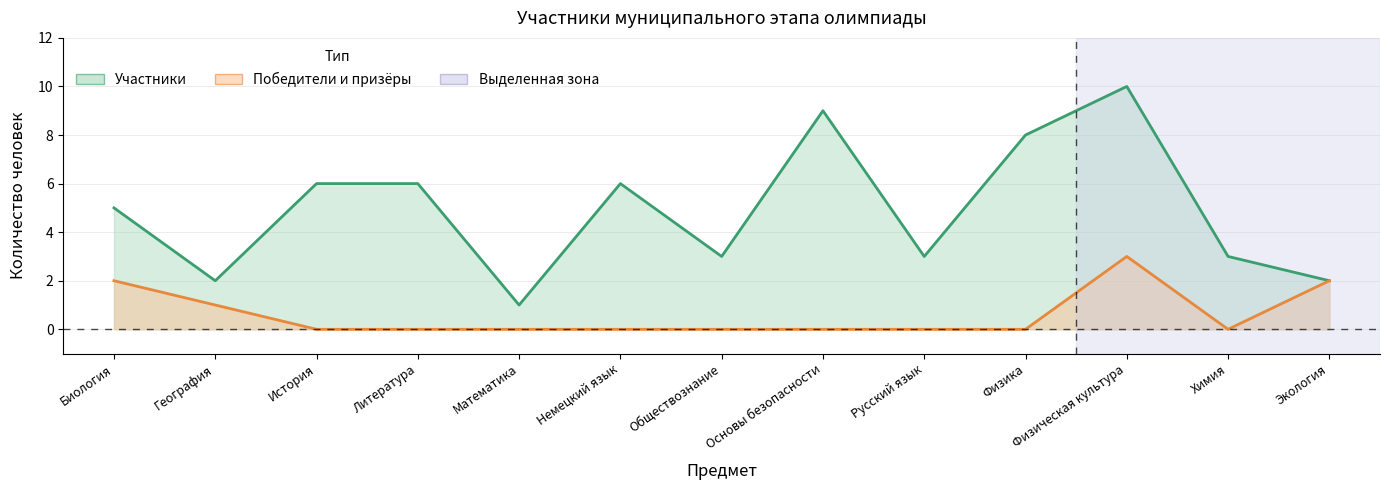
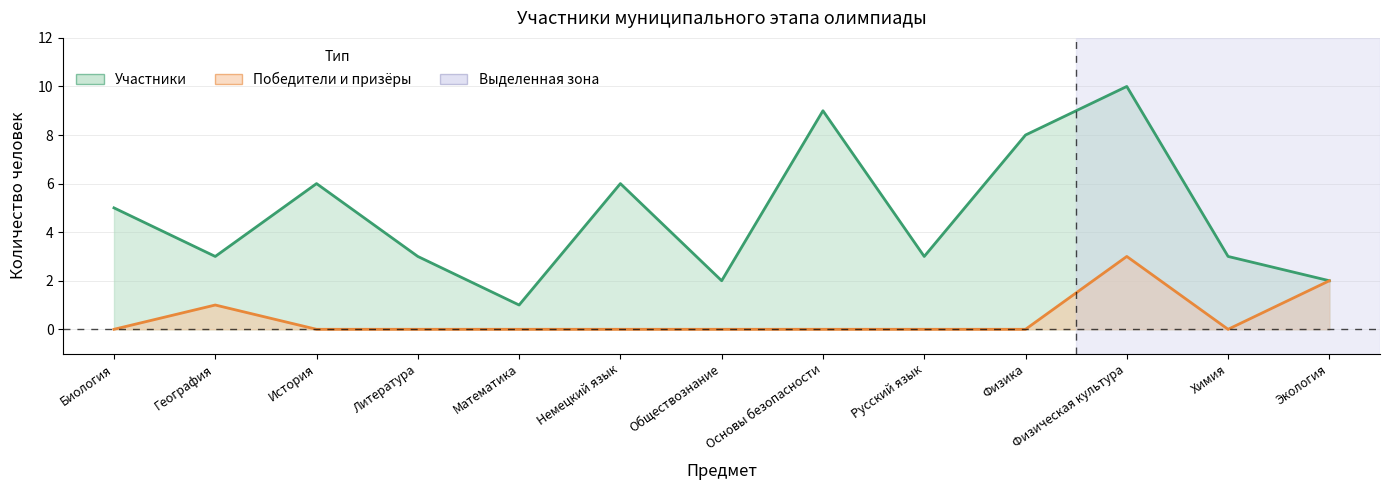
Победители и призёры, Биология: 2 -> 0
Участники, География: 2 -> 3
Участники, Литература: 6 -> 3
Участники, Обществознание: 3 -> 2
